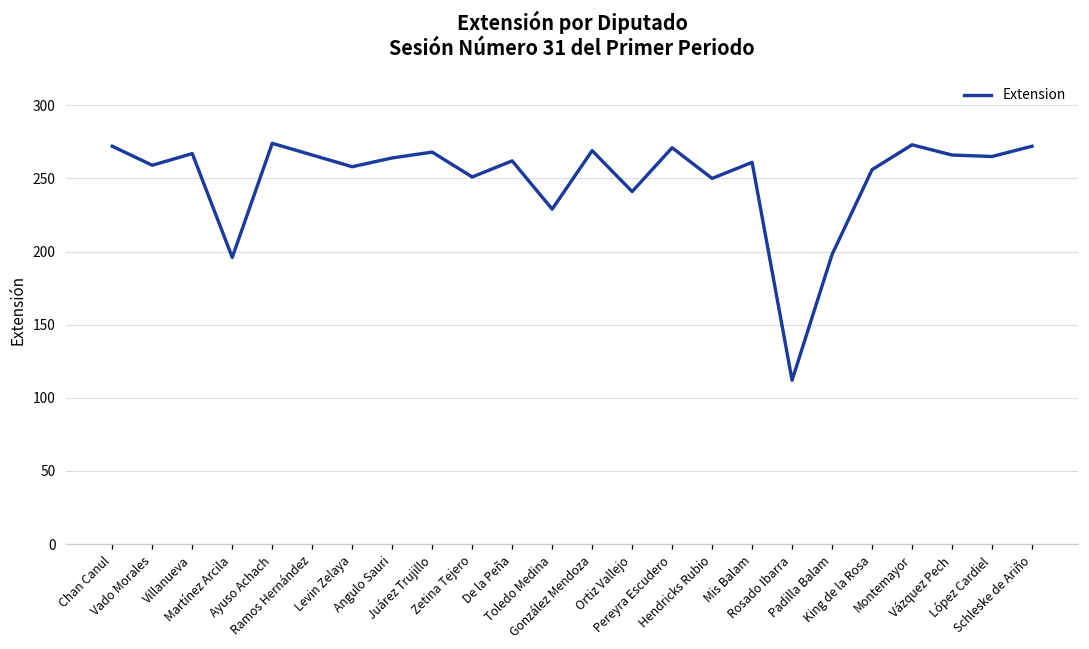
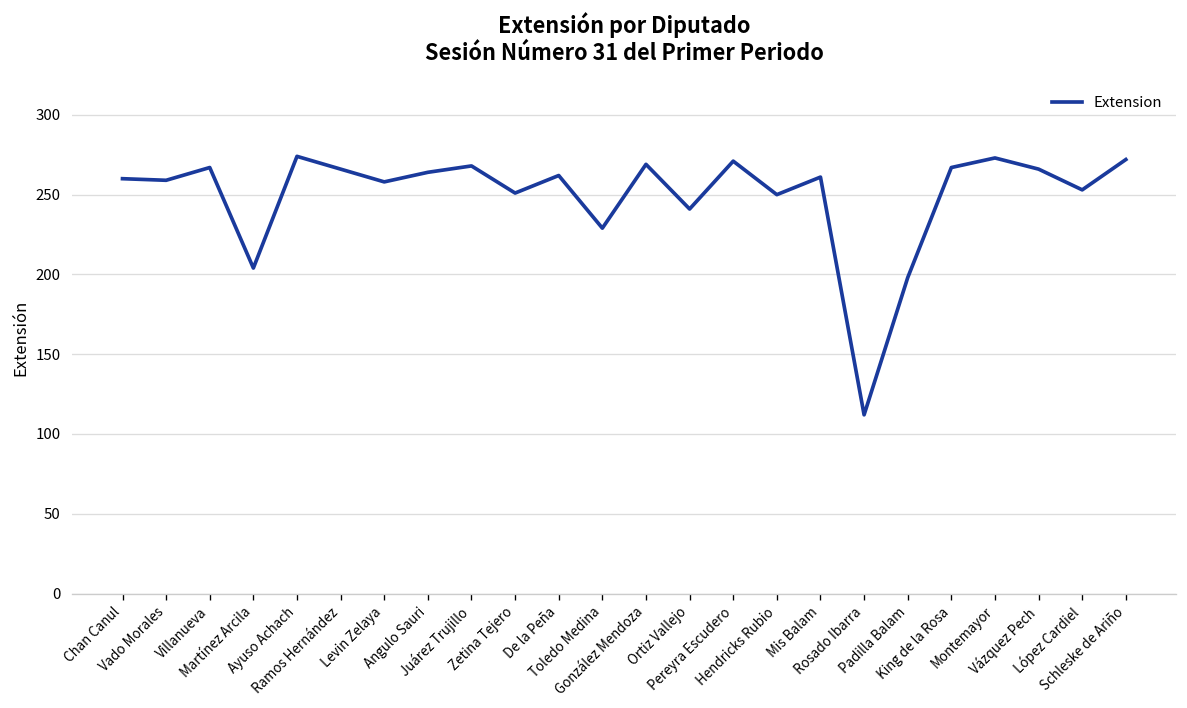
Chan Canul: 272 -> 260
Martínez Arcila: 196 -> 204
King de la Rosa: 256 -> 267
López Cardiel: 265 -> 253
